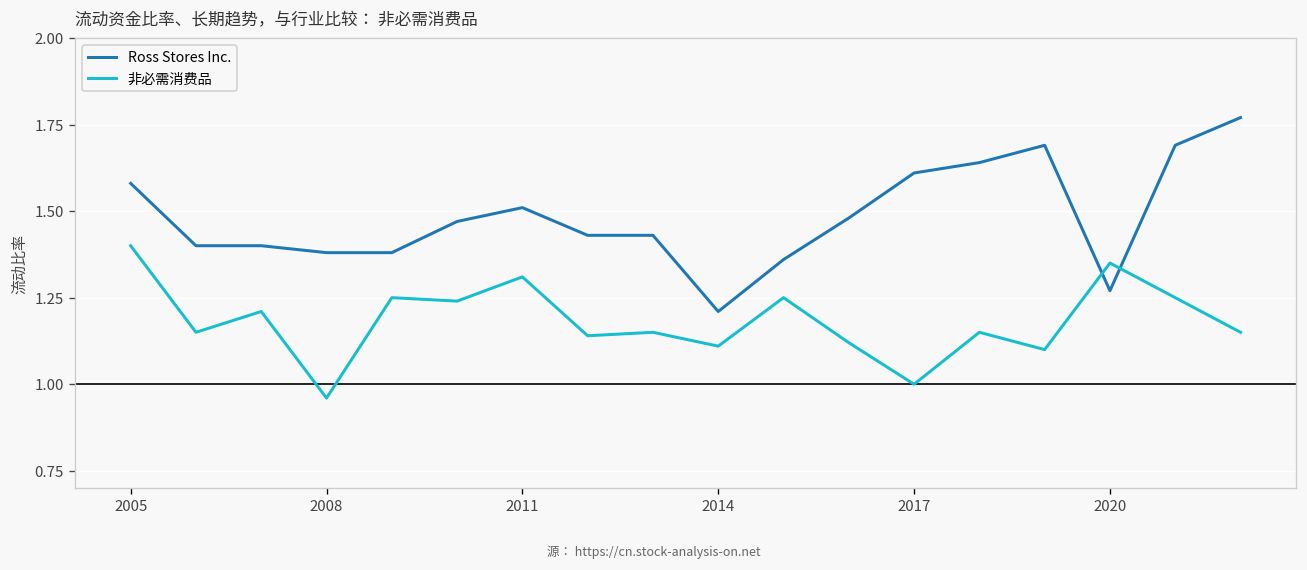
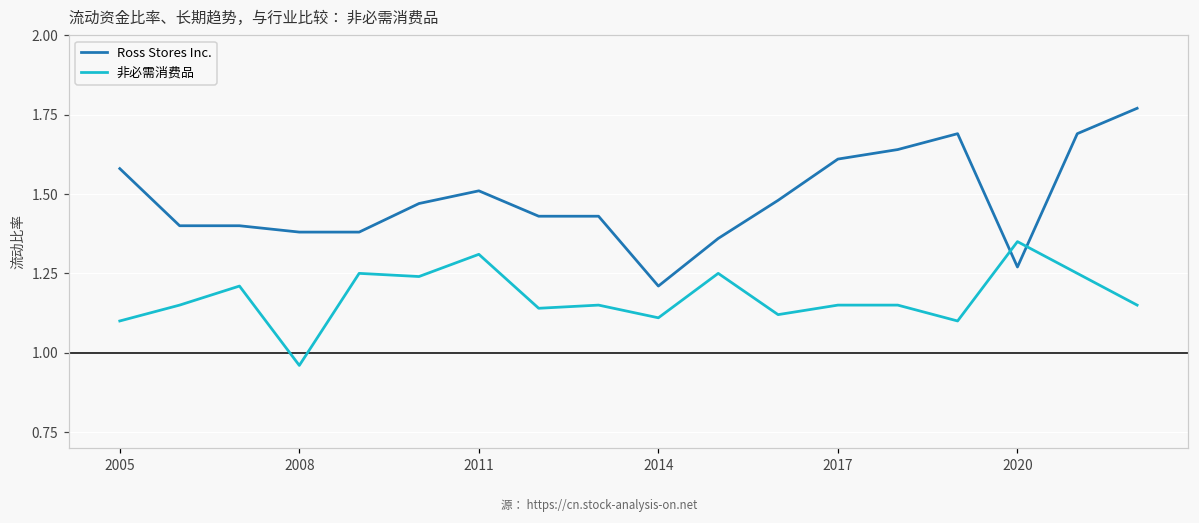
非必需消费品, 2005: 1.4 -> 1.1
非必需消费品, 2017: 1.00 -> 1.15
